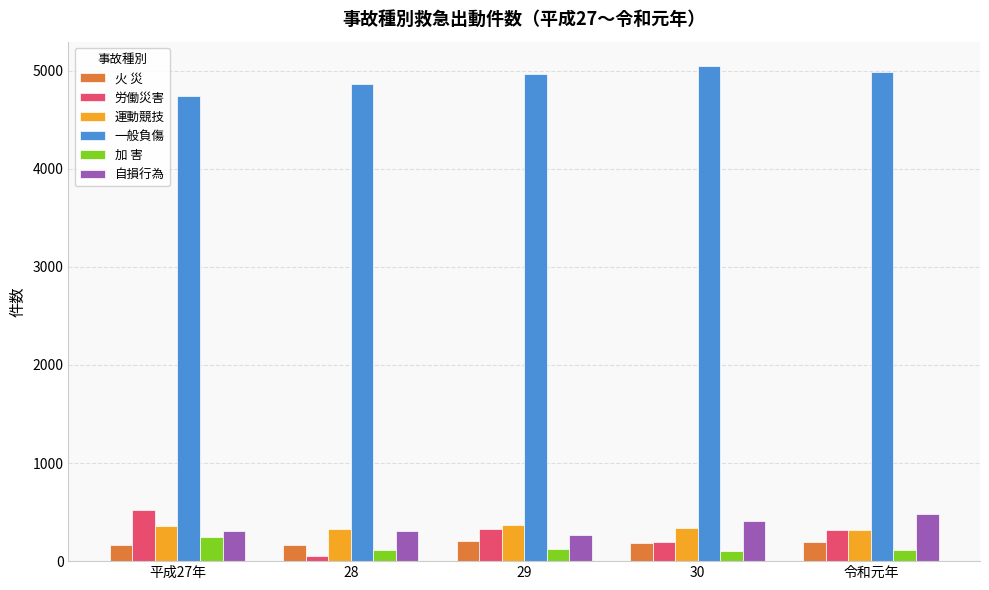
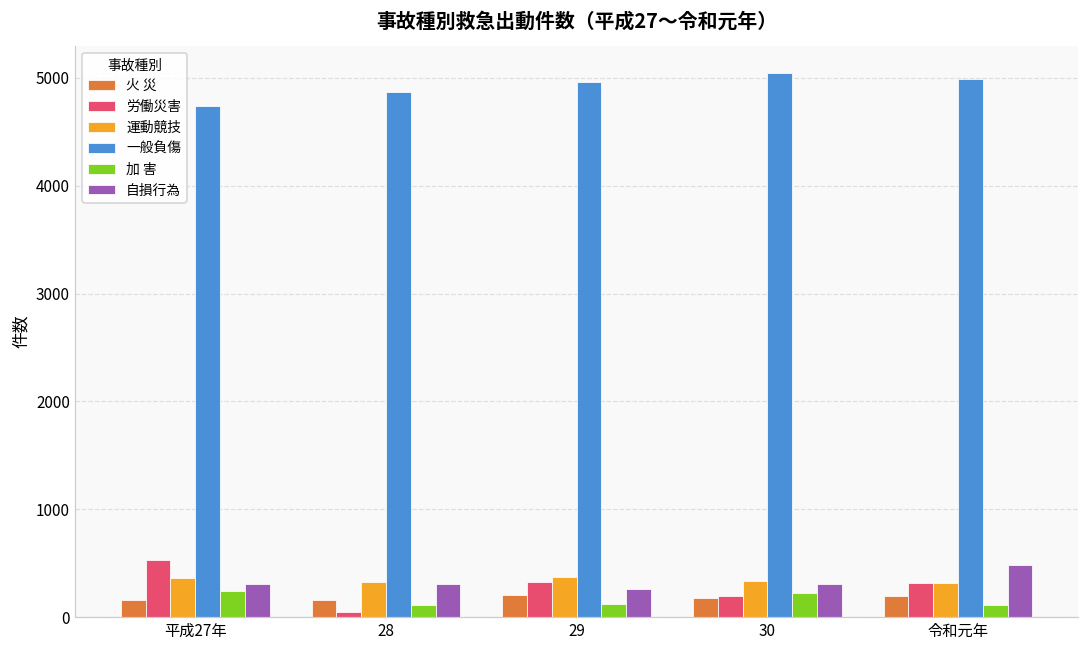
加 害, 30: 100 -> 200
自損行為, 30: 400 -> 300
